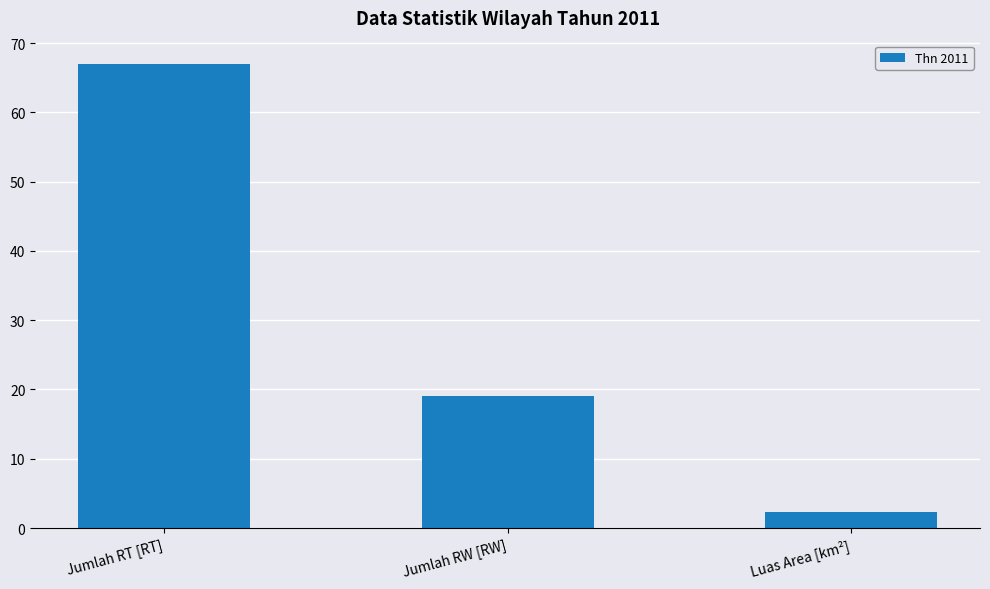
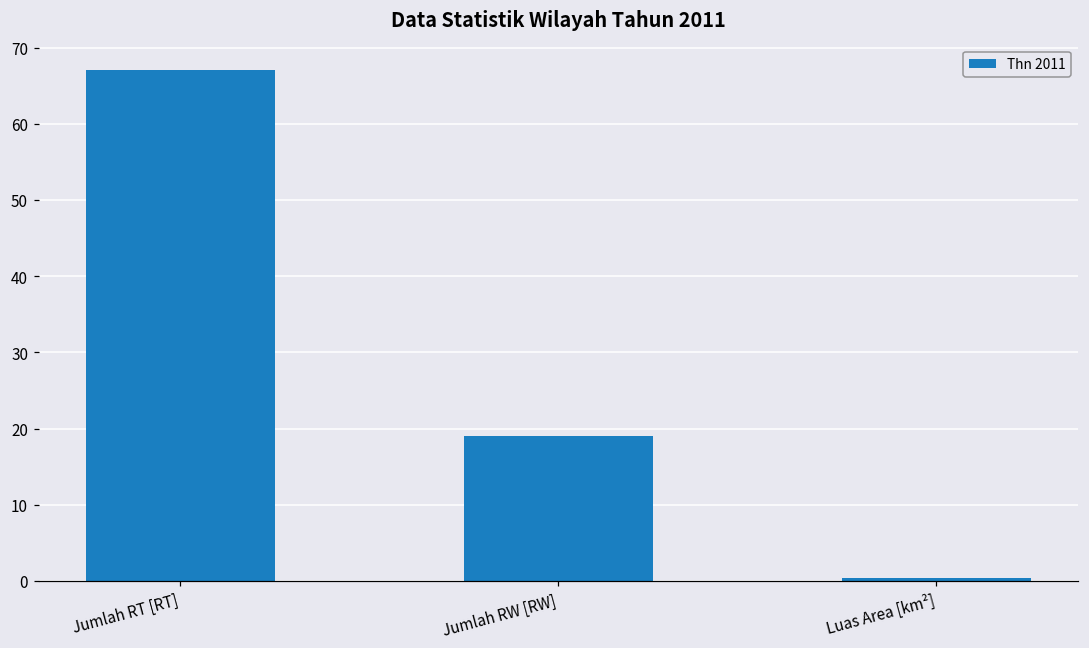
Luas Area [km²]: 2 -> 0
